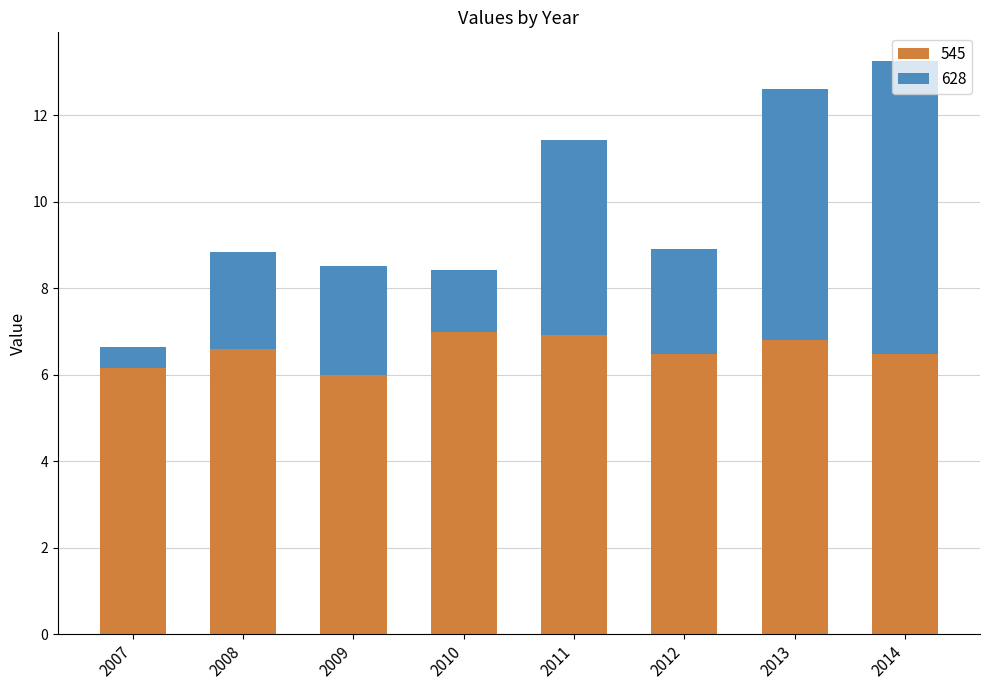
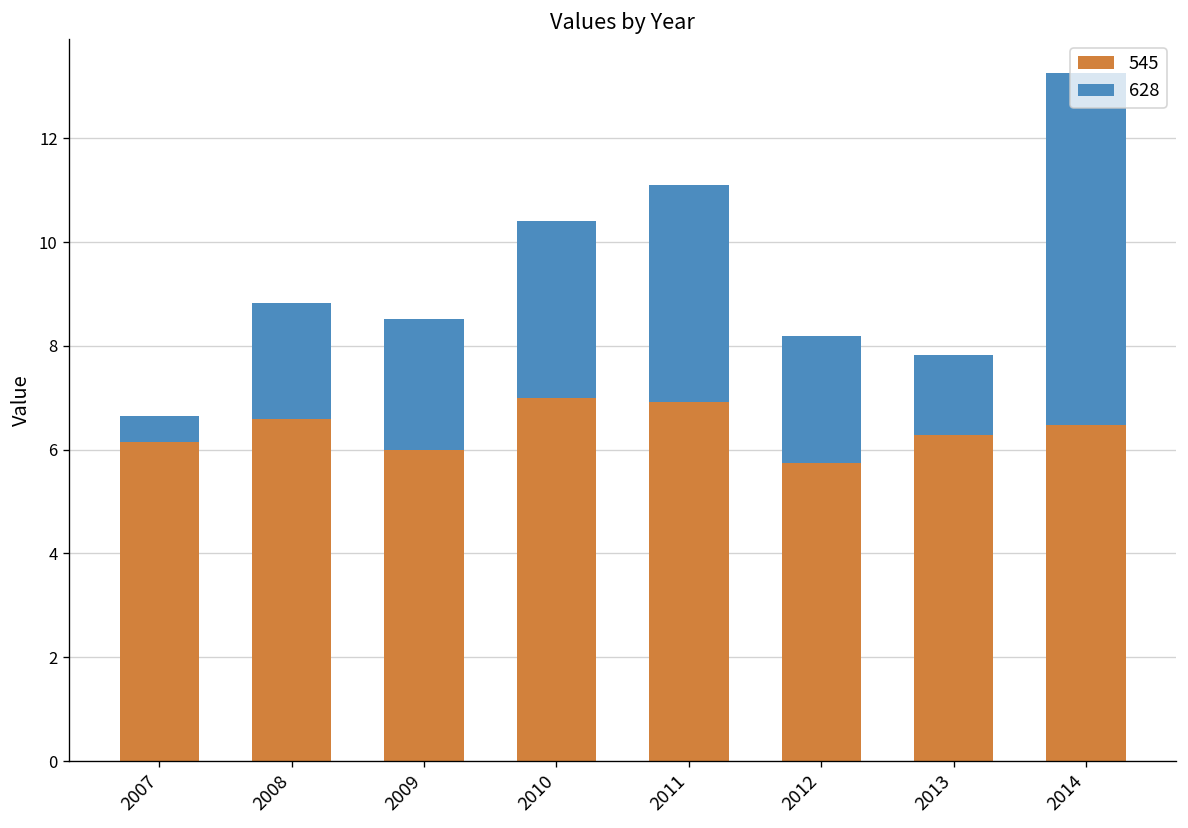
628, 2010: 1.4 -> 3.4
628, 2011: 4.5 -> 4.2
545, 2012: 6.5 -> 5.7
545, 2013: 6.8 -> 6.3
628, 2013: 5.8 -> 1.5
